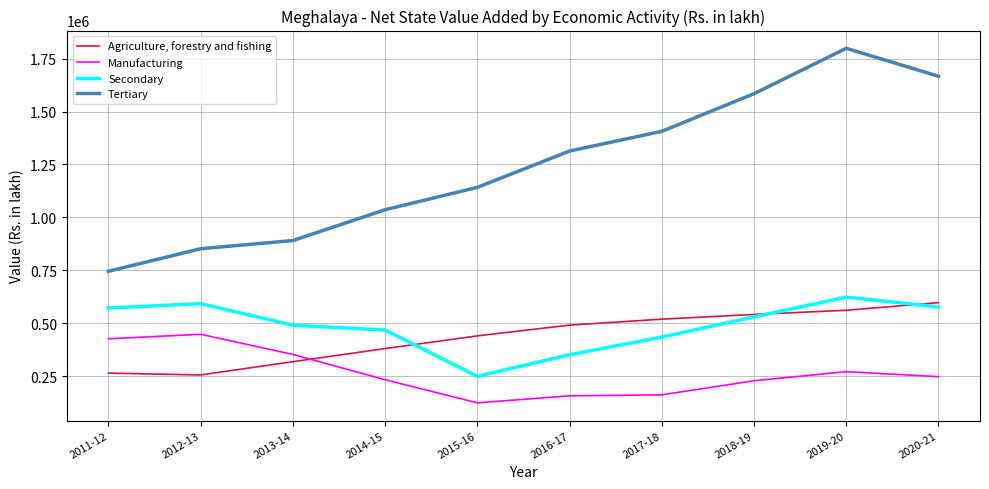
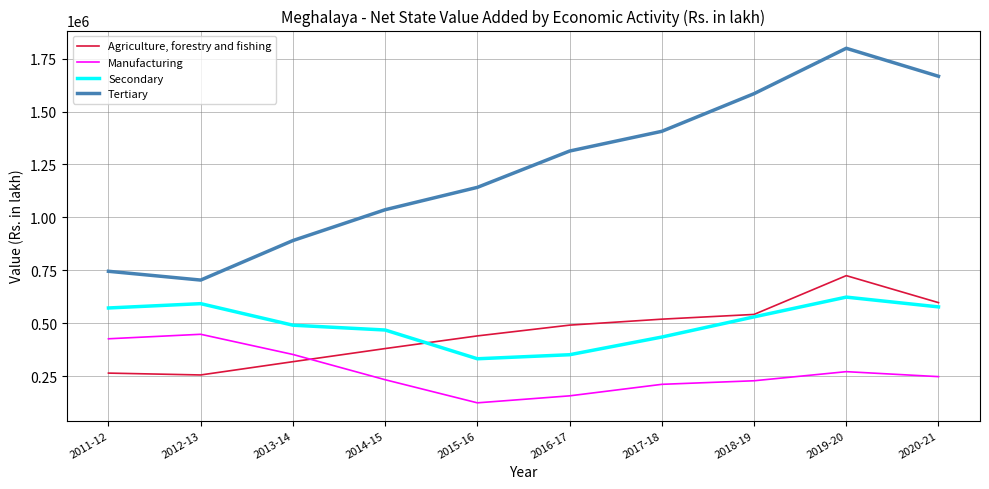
Tertiary, 2012-13: 850000 -> 700000
Secondary, 2015-16: 250000 -> 330000
Manufacturing, 2017-18: 160000 -> 210000
Agriculture, forestry and fishing, 2019-20: 560000 -> 720000
